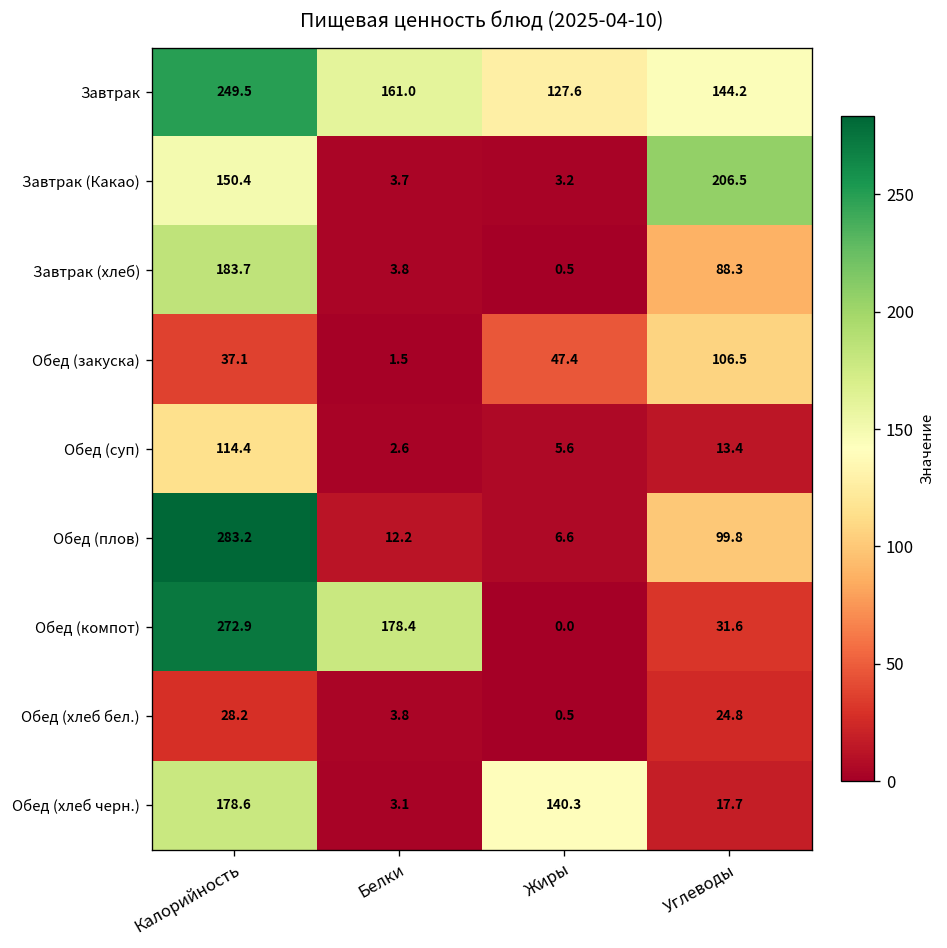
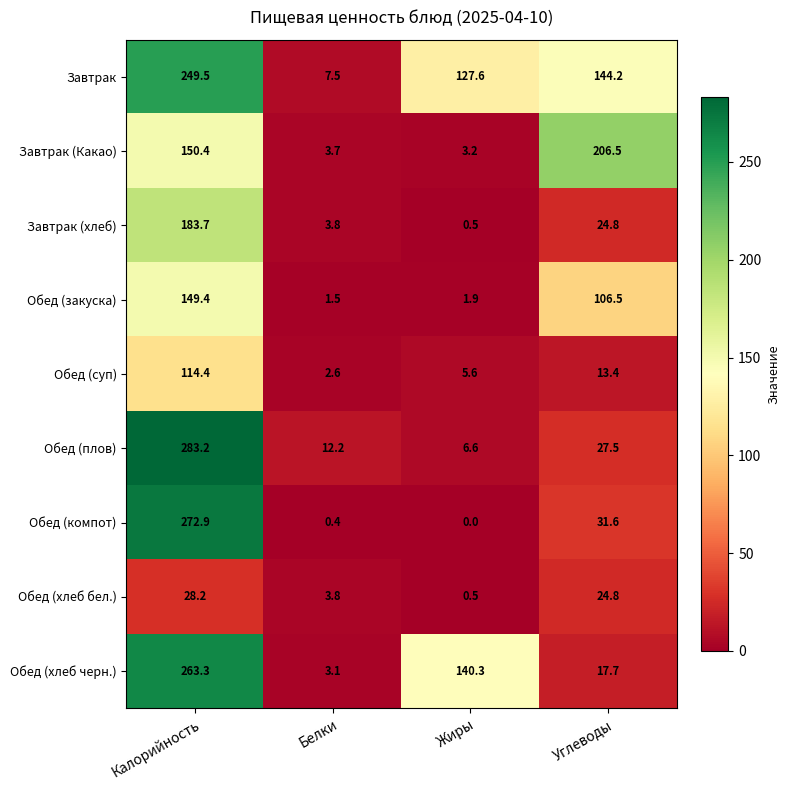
Завтрак, Белки: 161.0 -> 7.5
Завтрак (хлеб), Углеводы: 88.3 -> 24.8
Обед (закуска), Калорийность: 37.1 -> 149.4
Обед (закуска), Жиры: 47.4 -> 1.9
Обед (плов), Углеводы: 99.8 -> 27.5
Обед (компот), Белки: 178.4 -> 0.4
Обед (хлеб черн.), Калорийность: 178.6 -> 263.3
